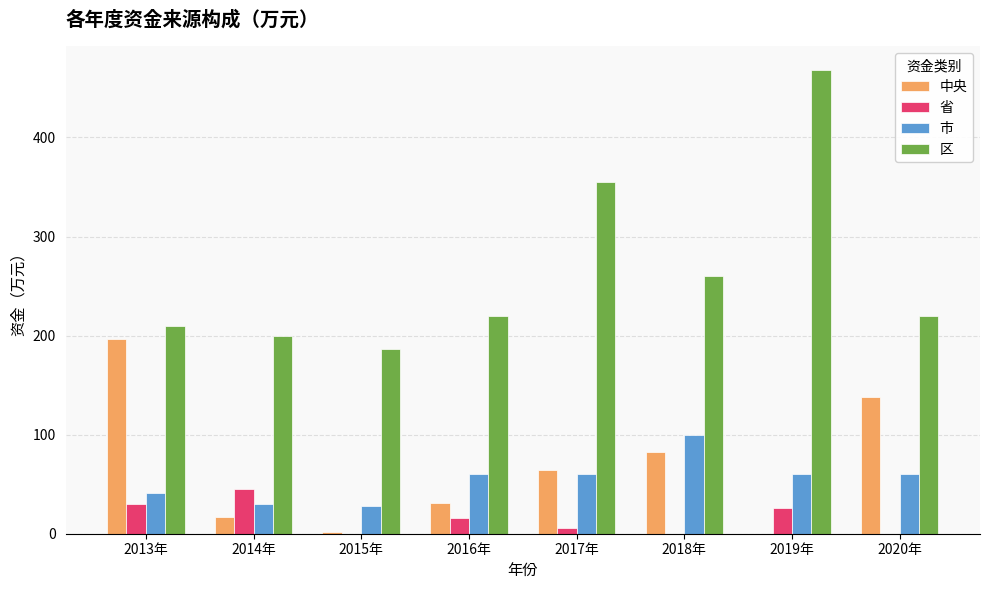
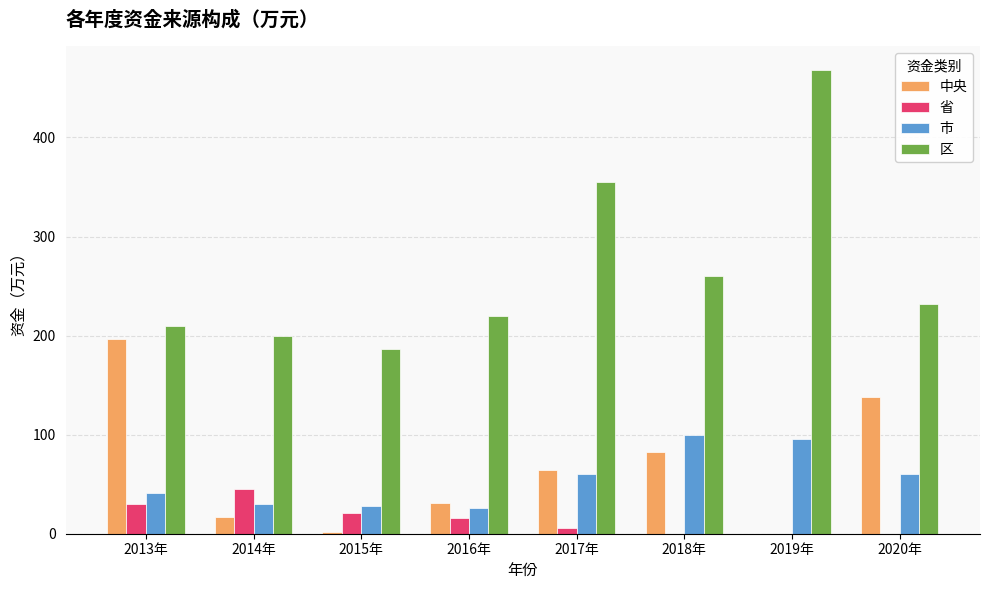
省, 2015年: 0 -> 20
市, 2016年: 60 -> 30
省, 2019年: 30 -> 0
市, 2019年: 60 -> 100
区, 2020年: 220 -> 230
